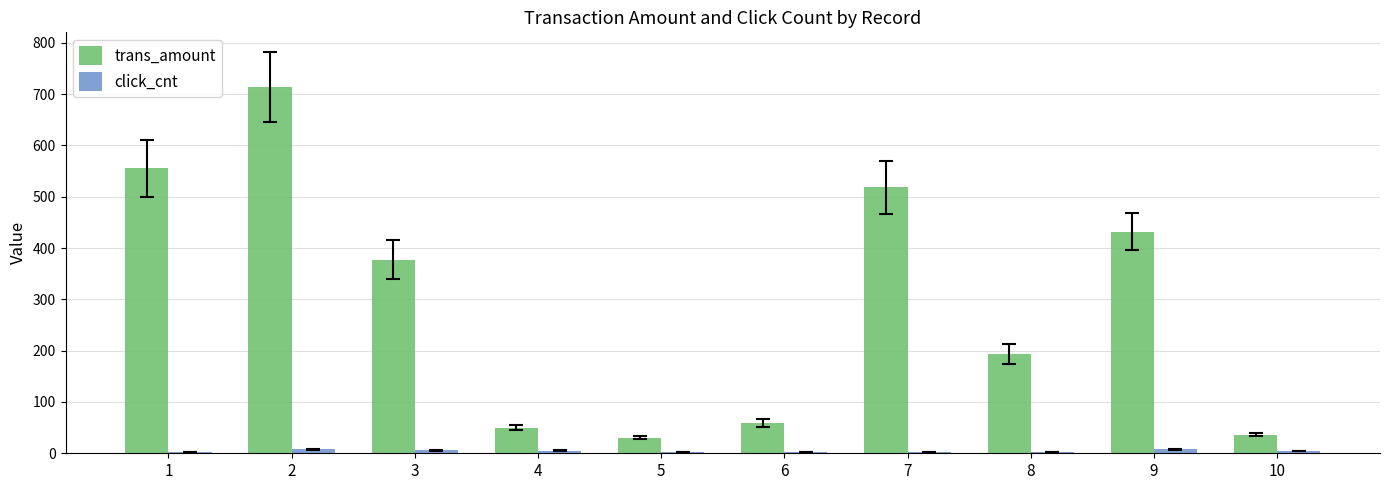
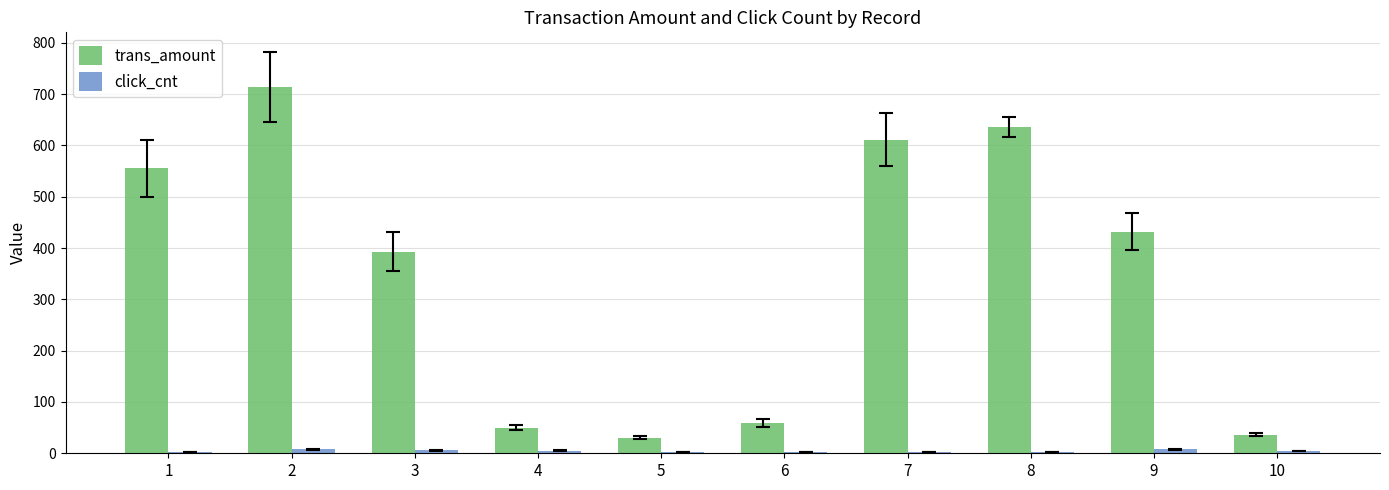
trans_amount, 3: 380 -> 390
trans_amount, 7: 520 -> 610
trans_amount, 8: 190 -> 640
